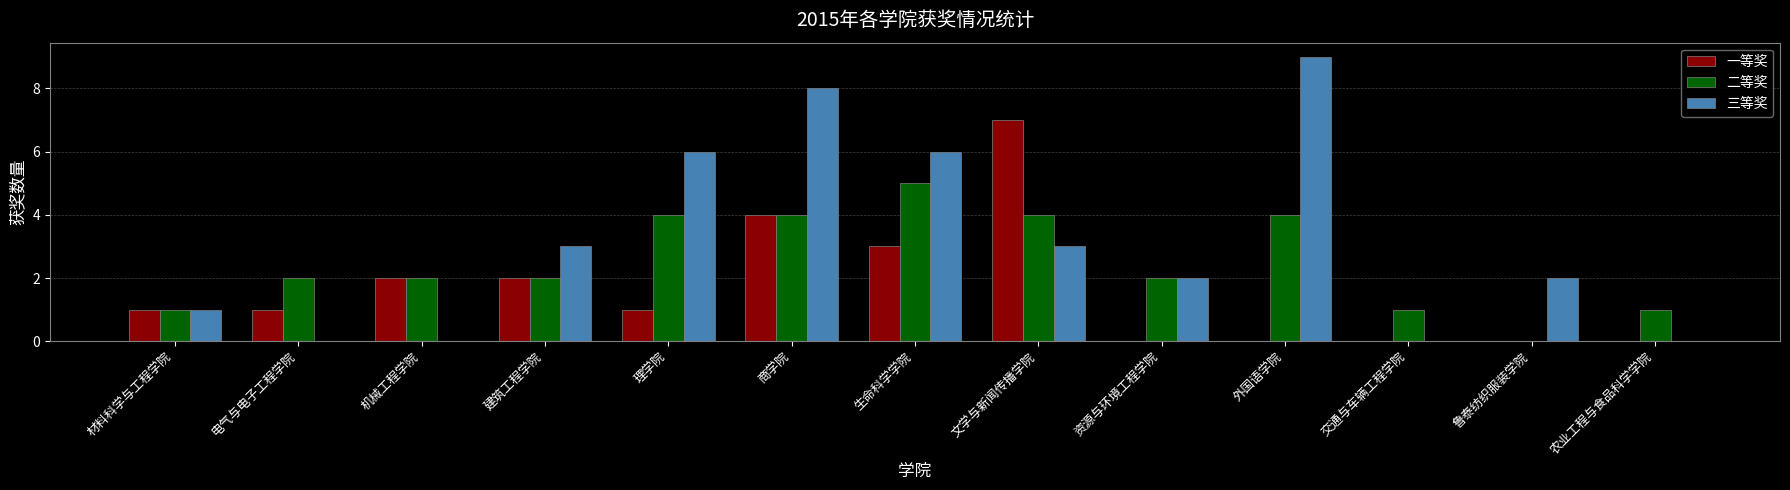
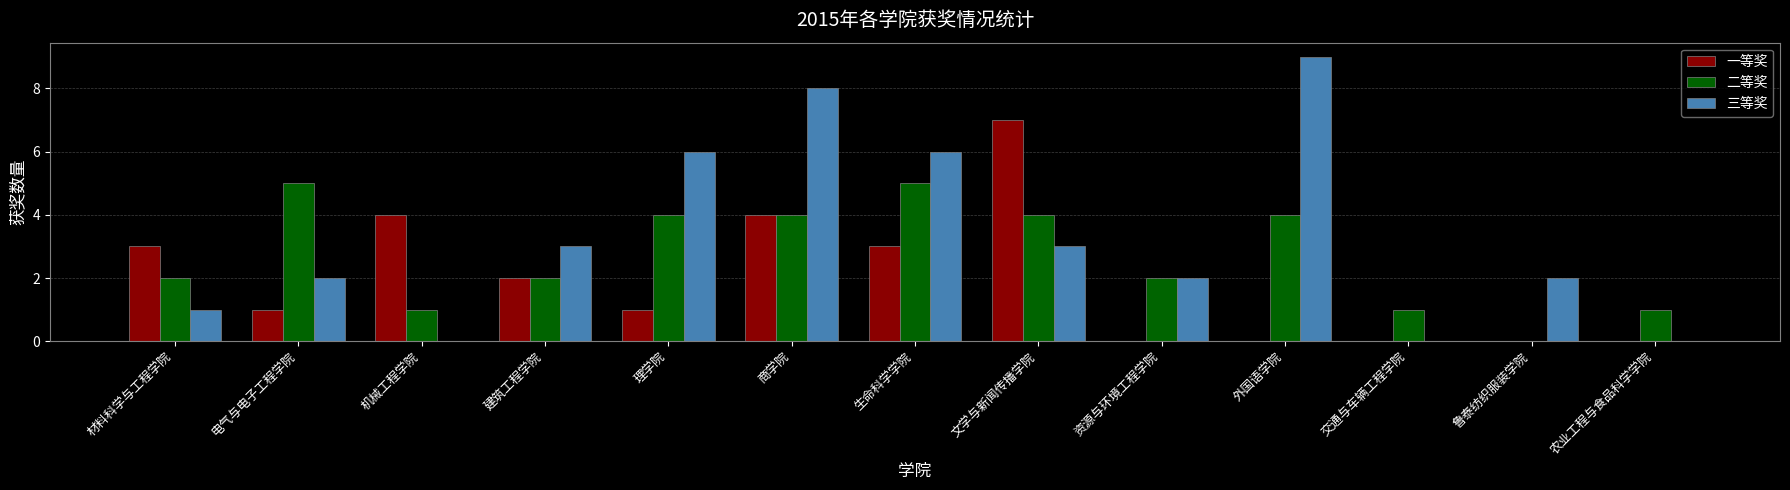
一等奖, 材料科学与工程学院: 1 -> 3
二等奖, 材料科学与工程学院: 1 -> 2
二等奖, 电气与电子工程学院: 2 -> 5
三等奖, 电气与电子工程学院: 0 -> 2
一等奖, 机械工程学院: 2 -> 4
二等奖, 机械工程学院: 2 -> 1
